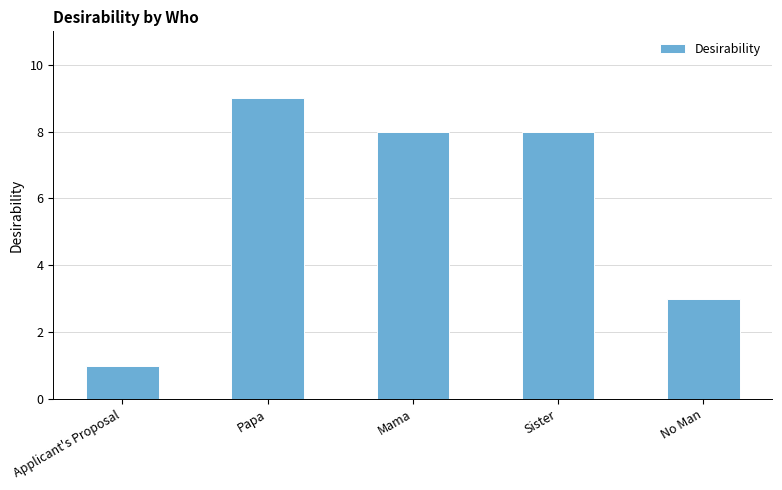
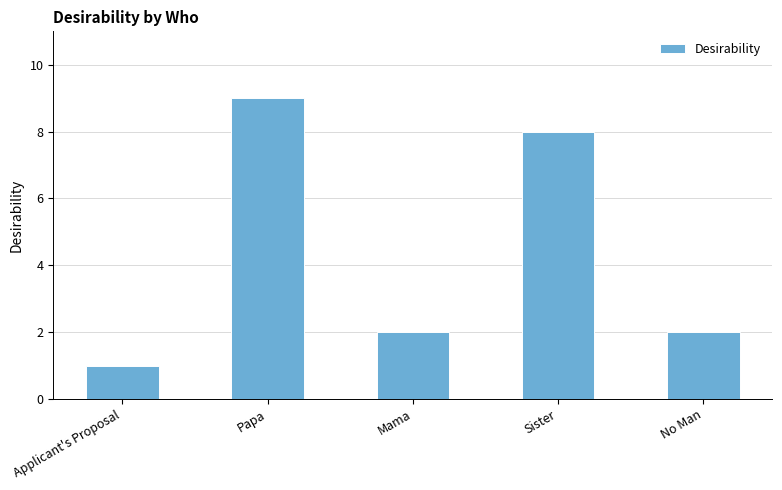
Mama: 8 -> 2
No Man: 3 -> 2
